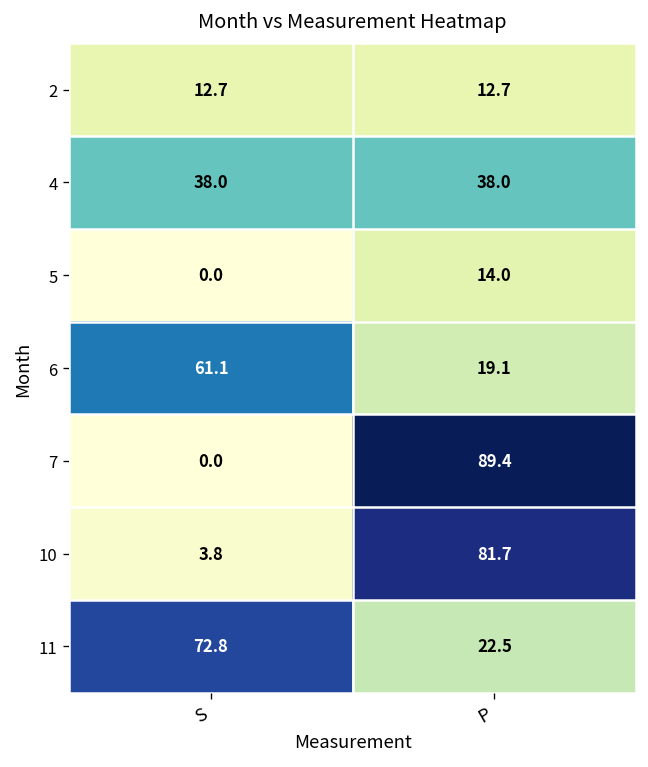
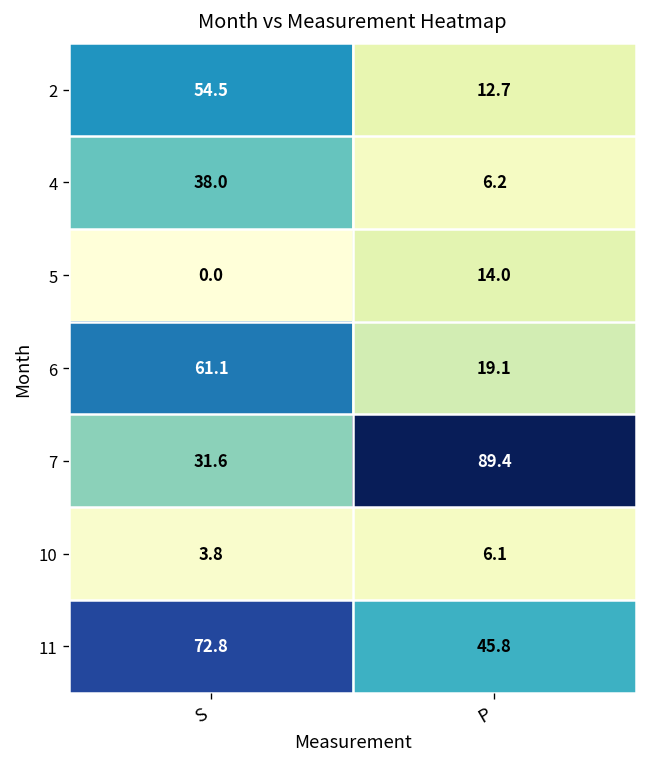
2, S: 12.7 -> 54.5
4, P: 38.0 -> 6.2
7, S: 0.0 -> 31.6
10, P: 81.7 -> 6.1
11, P: 22.5 -> 45.8
